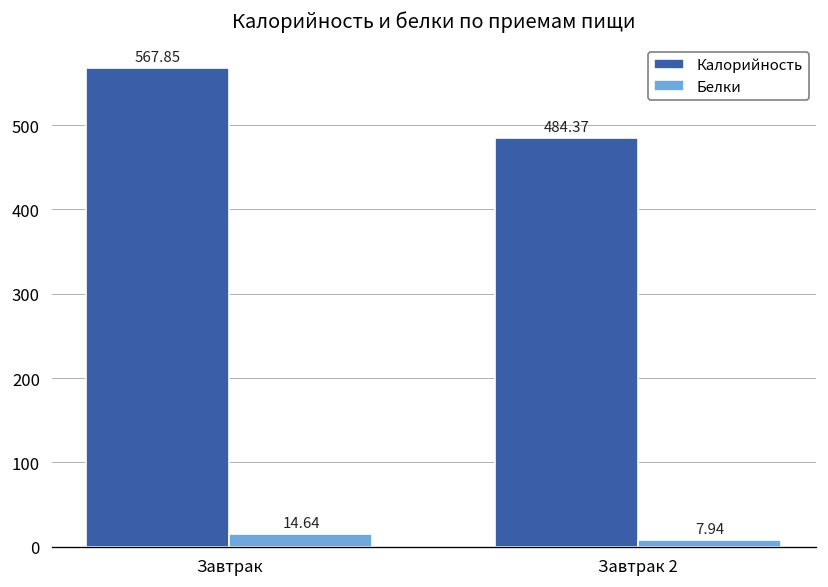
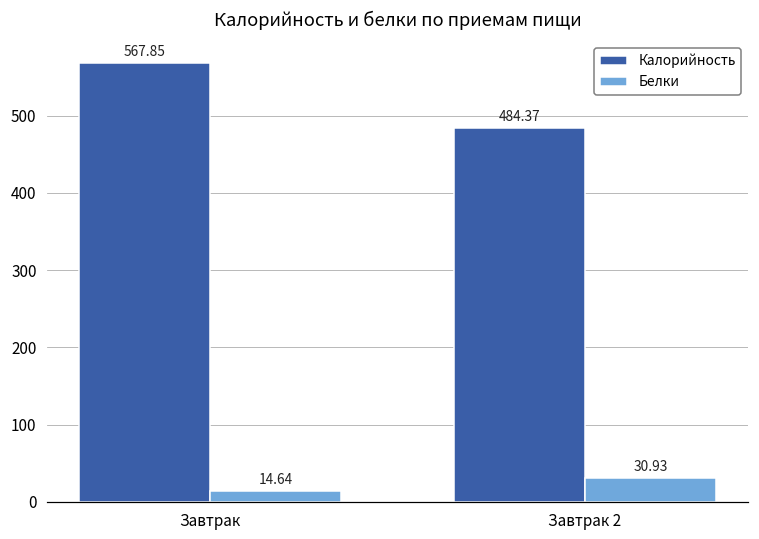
Белки, Завтрак 2: 7.94 -> 30.93
